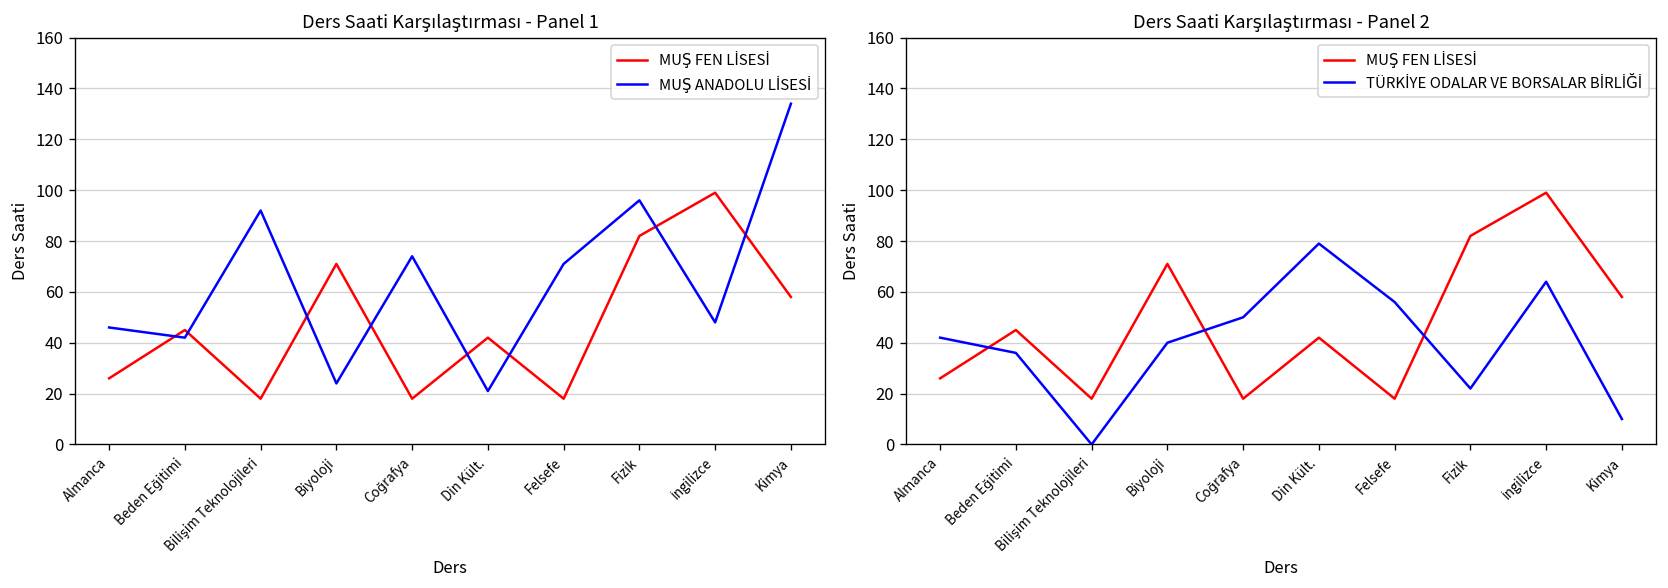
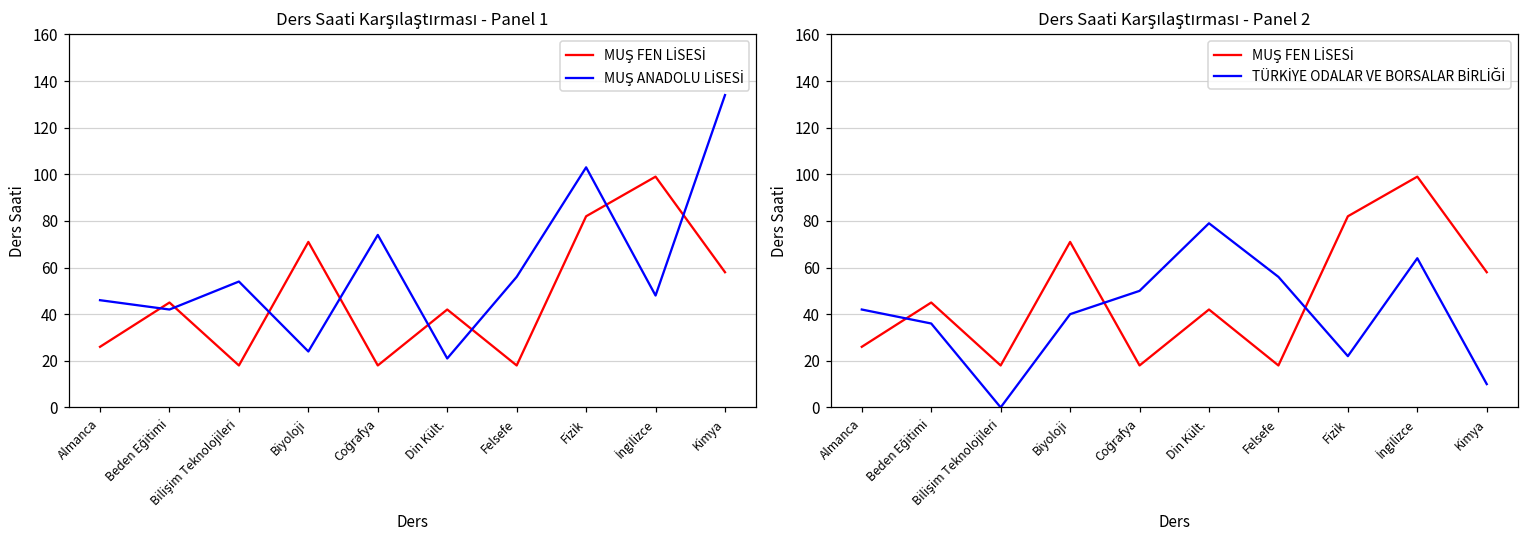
Ders Saati Karşılaştırması - Panel 1, MUŞ ANADOLU LİSESİ, Bilişim Teknolojileri: 92 -> 54
Ders Saati Karşılaştırması - Panel 1, MUŞ ANADOLU LİSESİ, Felsefe: 71 -> 56
Ders Saati Karşılaştırması - Panel 1, MUŞ ANADOLU LİSESİ, Fizik: 96 -> 103
